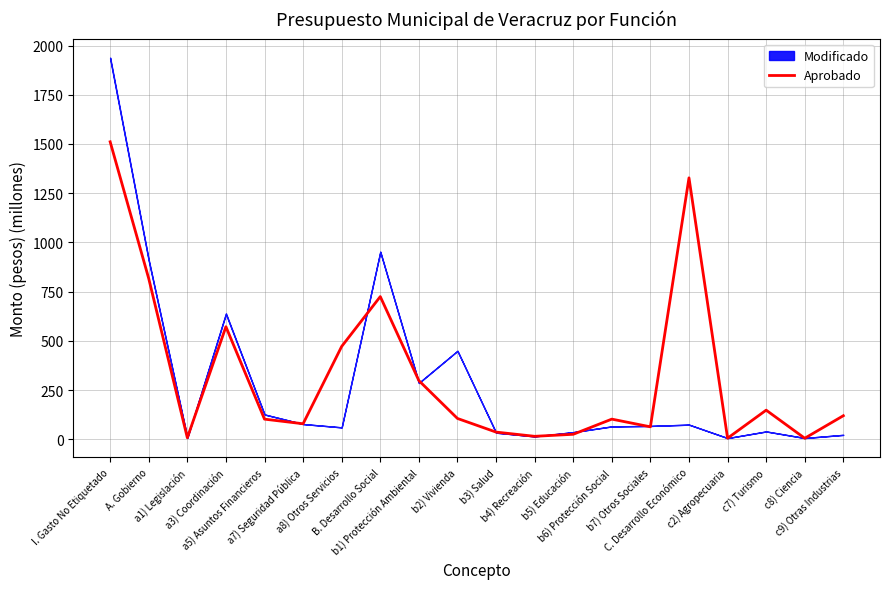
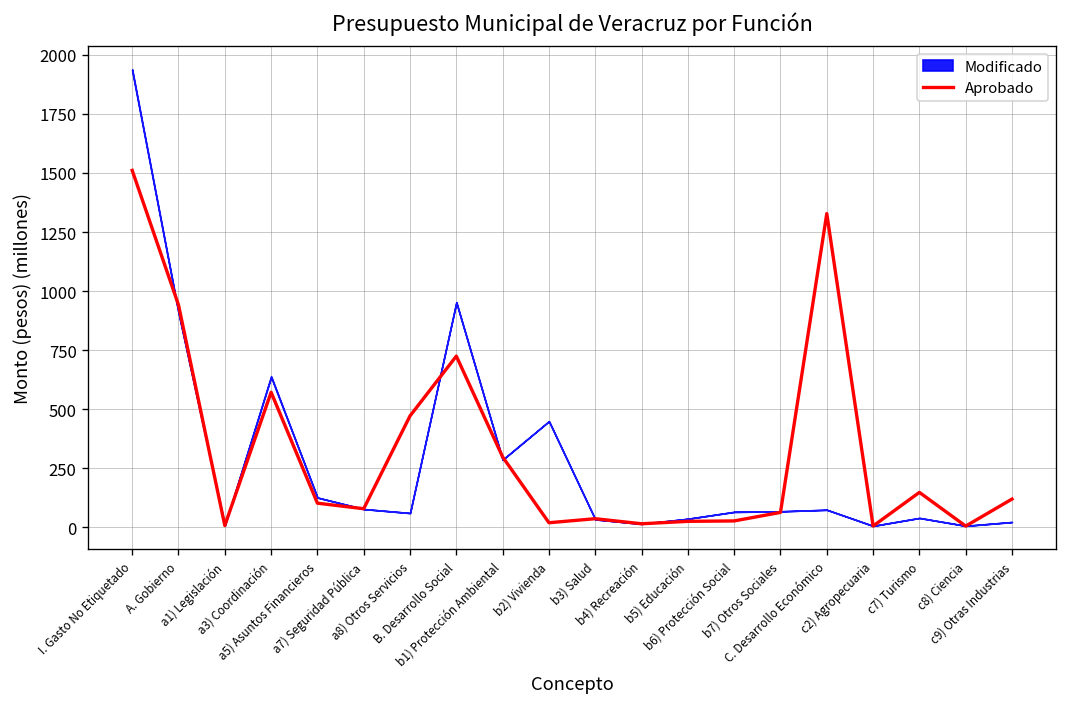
Aprobado, A. Gobierno: 820 -> 940
Aprobado, b2) Vivienda: 110 -> 20
Aprobado, b6) Protección Social: 100 -> 30
